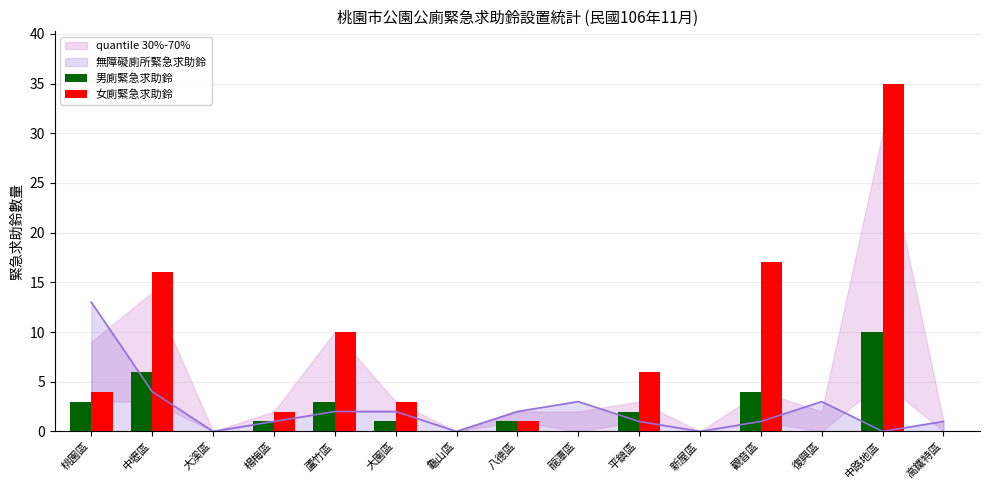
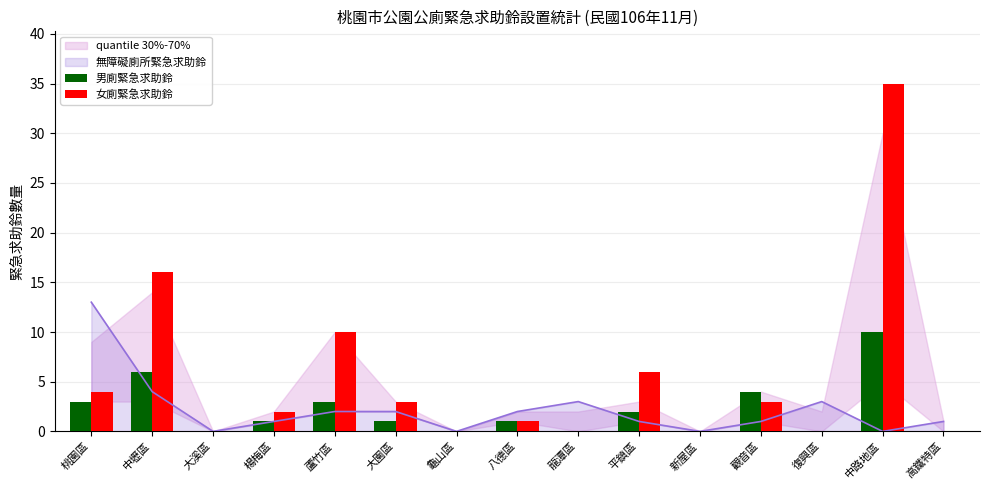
女廁緊急求助鈴, 觀音區: 17 -> 3
